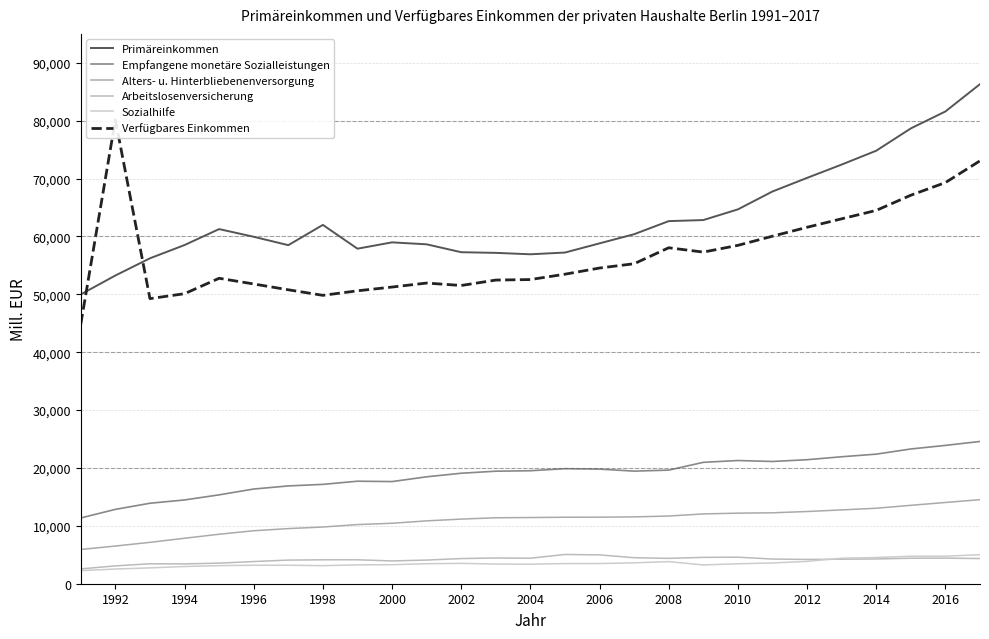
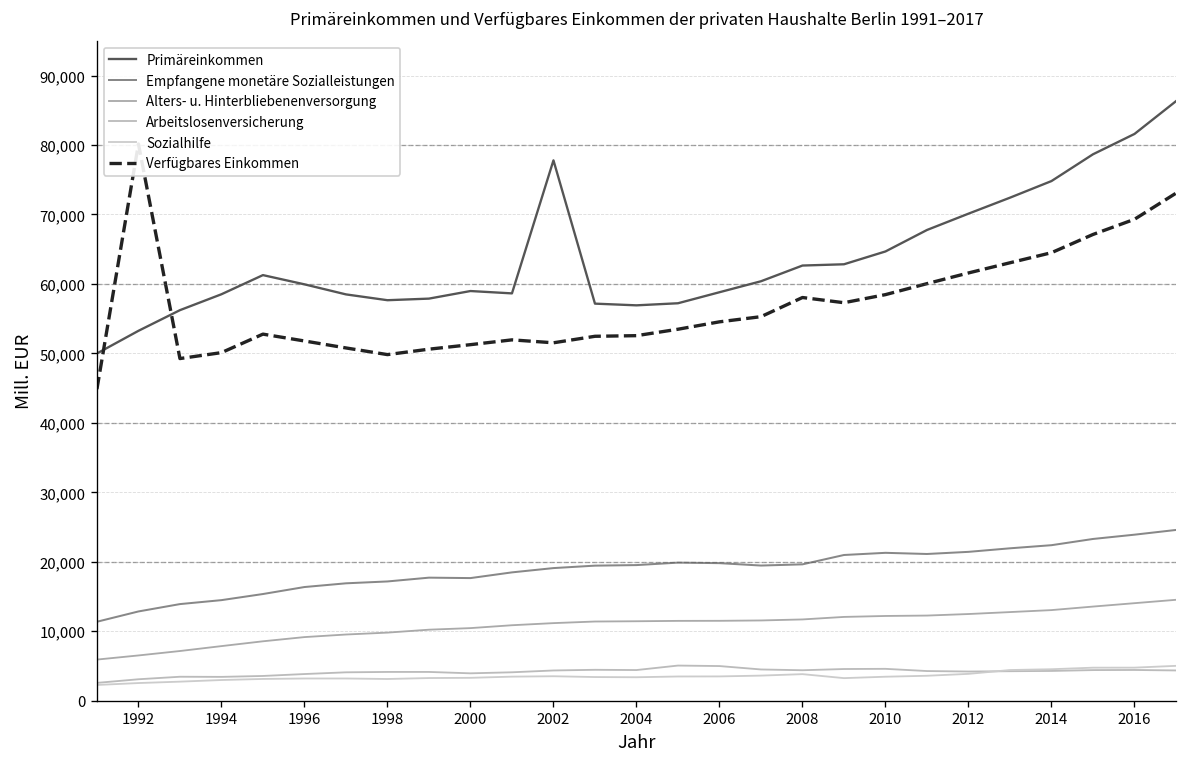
Primäreinkommen, 1998: 62,000 -> 58,000
Primäreinkommen, 2002: 57,000 -> 78,000
